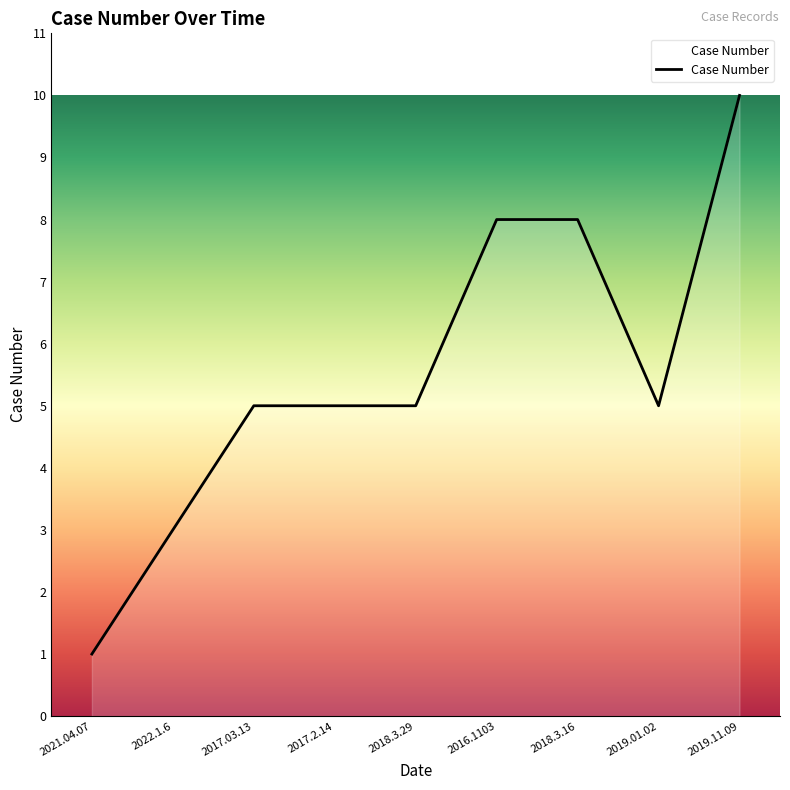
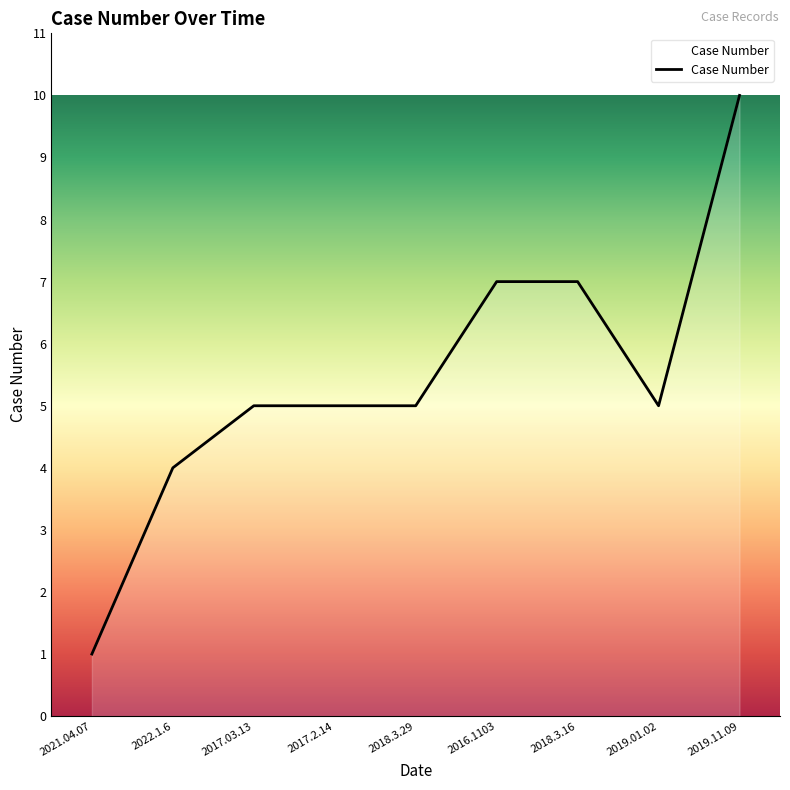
2022.1.6: 3 -> 4
2016.1103: 8 -> 7
2018.3.16: 8 -> 7
